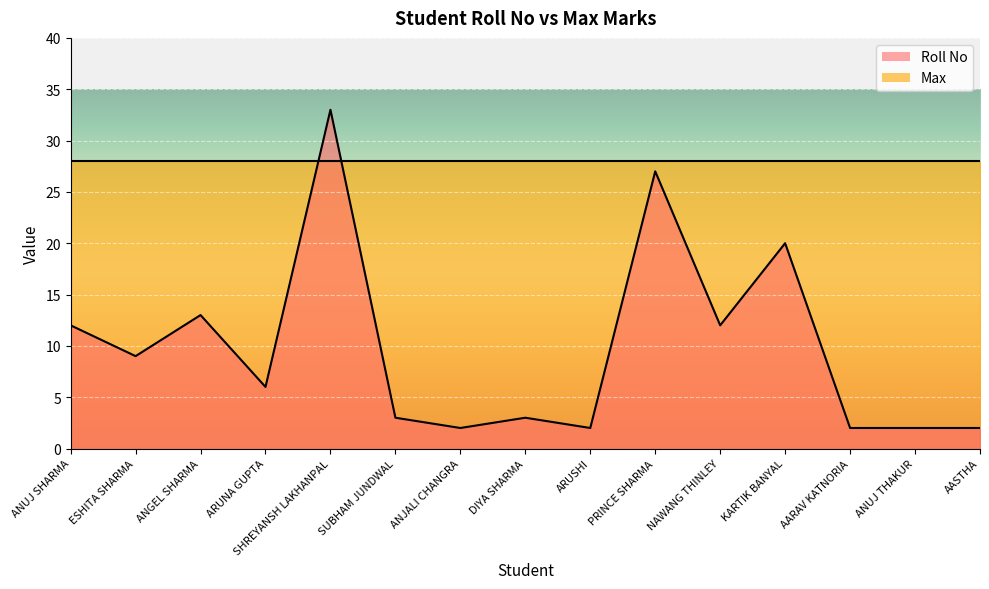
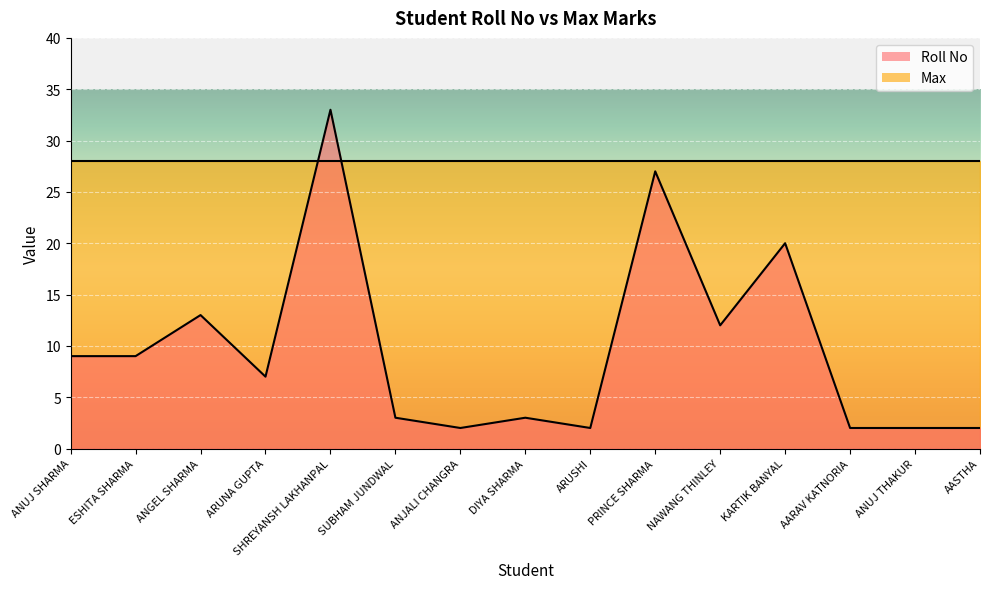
Roll No, ANUJ SHARMA: 12 -> 9
Roll No, ARUNA GUPTA: 6 -> 7
